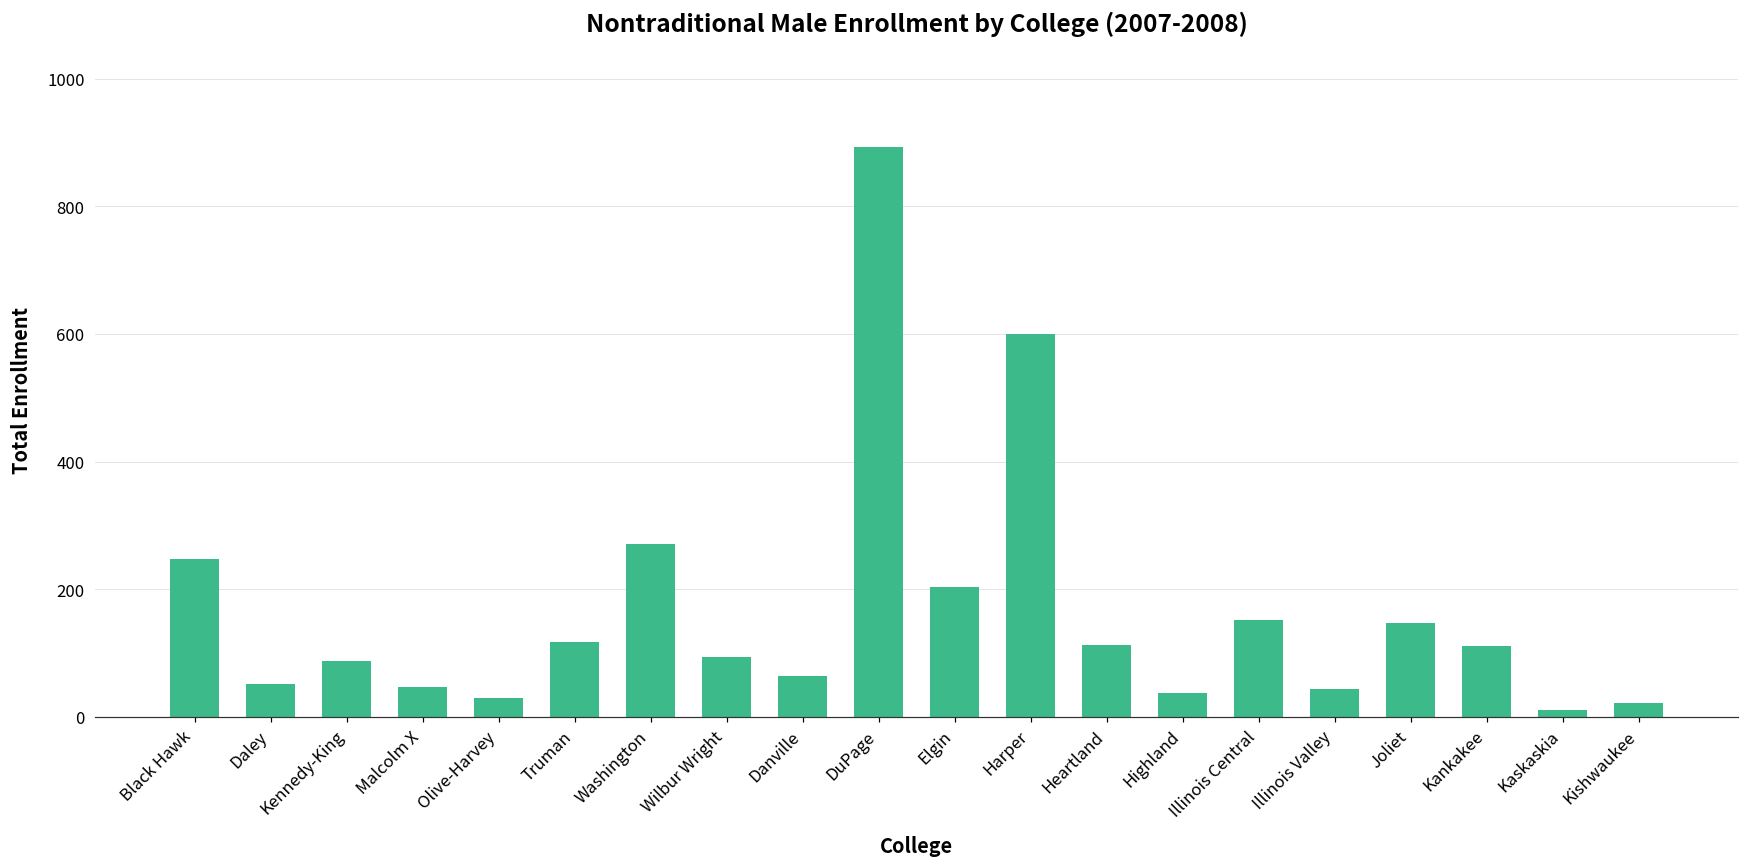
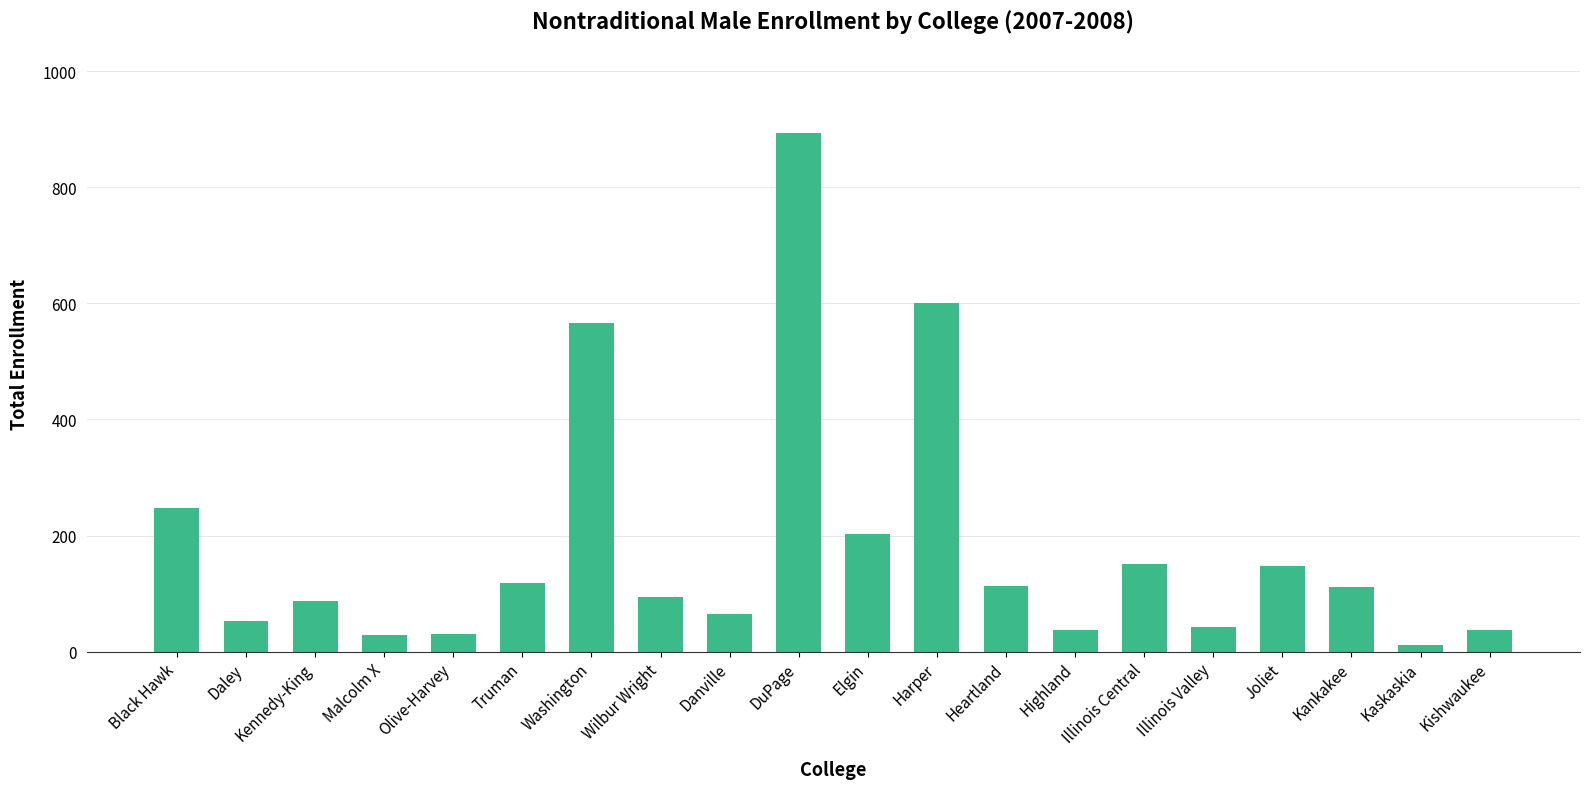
Malcolm X: 50 -> 30
Washington: 270 -> 570
Kishwaukee: 20 -> 40
